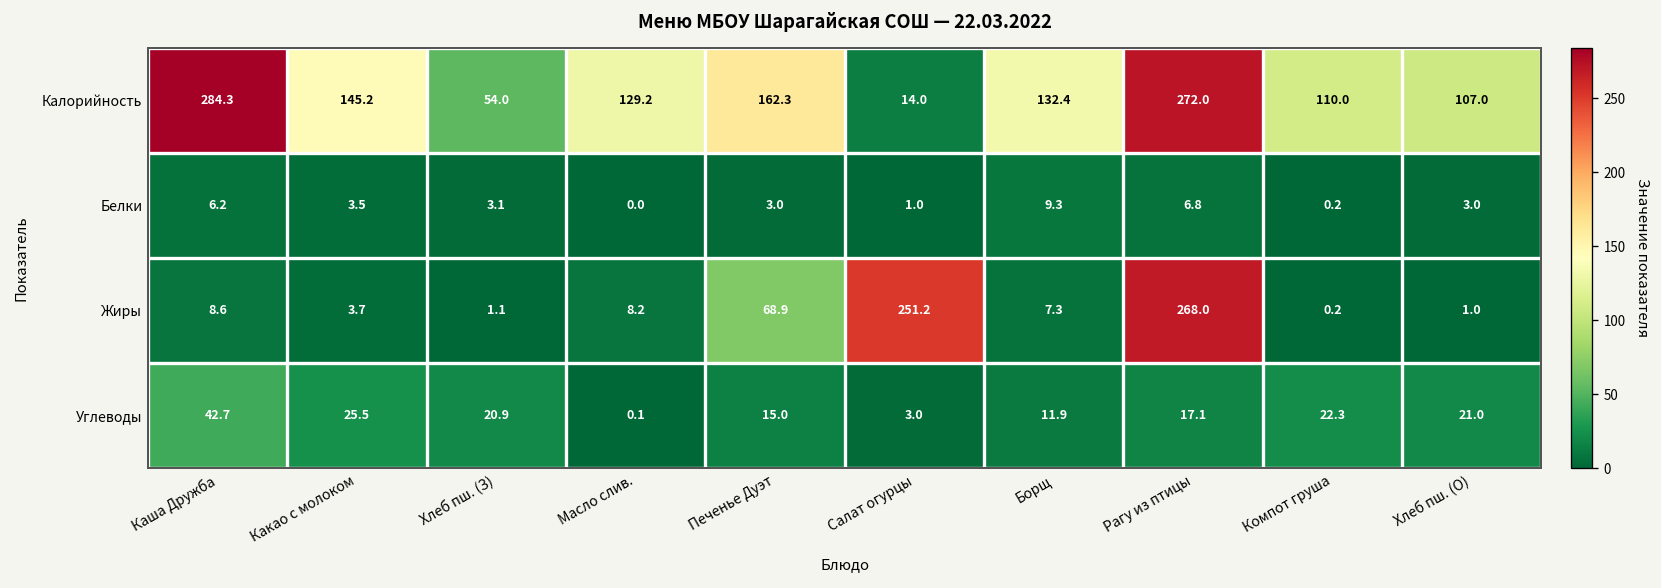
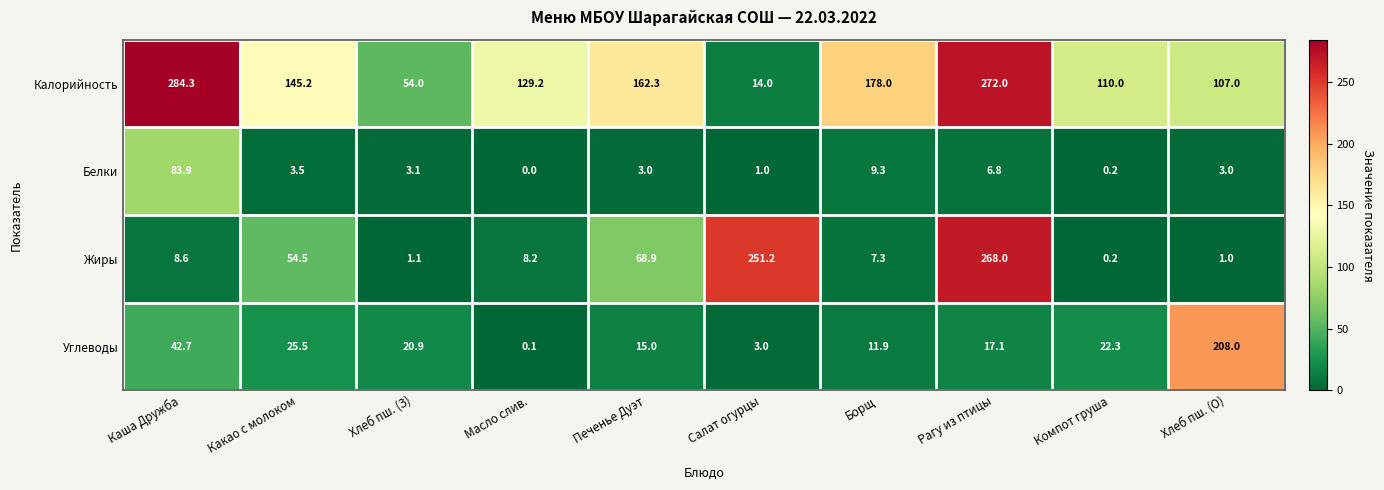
Калорийность, Борщ: 132.4 -> 178.0
Белки, Каша Дружба: 6.2 -> 83.9
Жиры, Какао с молоком: 3.7 -> 54.5
Углеводы, Хлеб пш. (О): 21.0 -> 208.0
